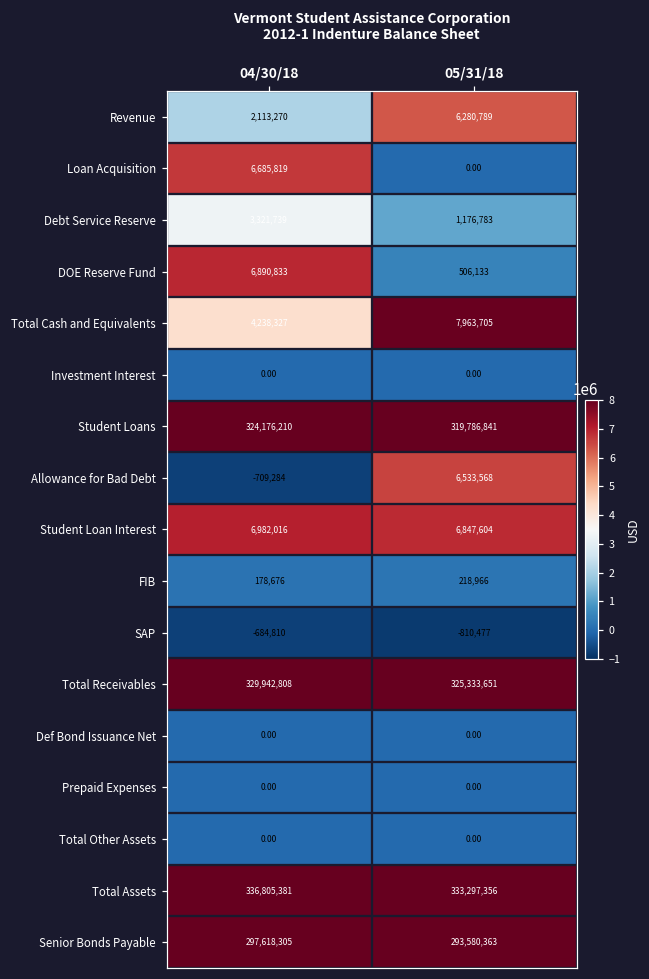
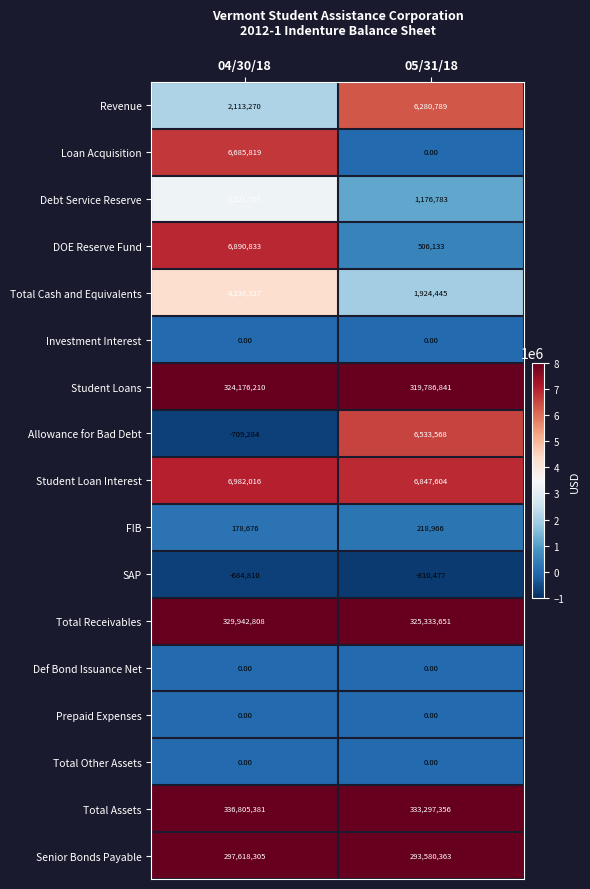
Total Cash and Equivalents, 05/31/18: 7,963,705 -> 1,924,445
